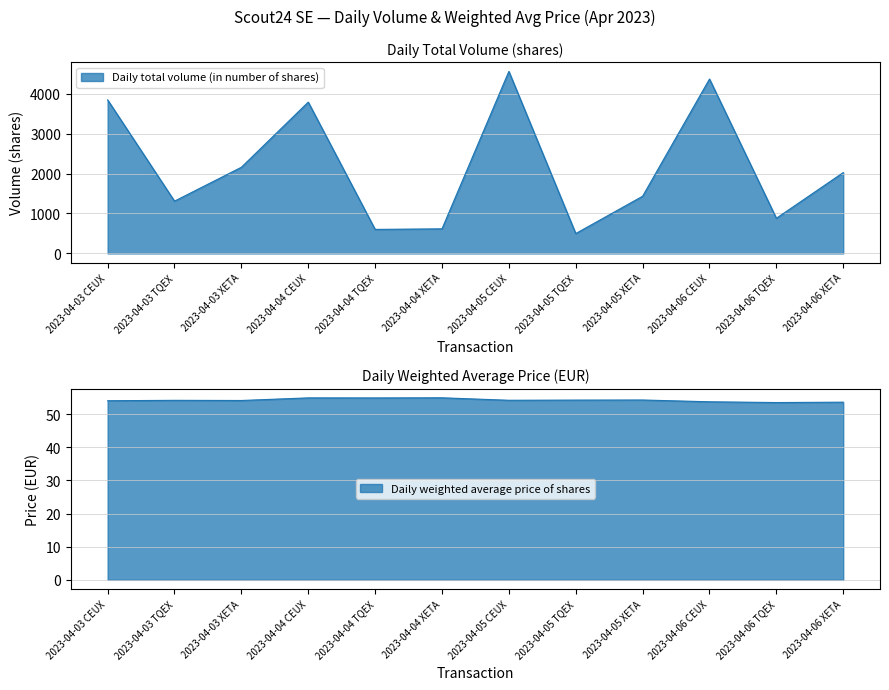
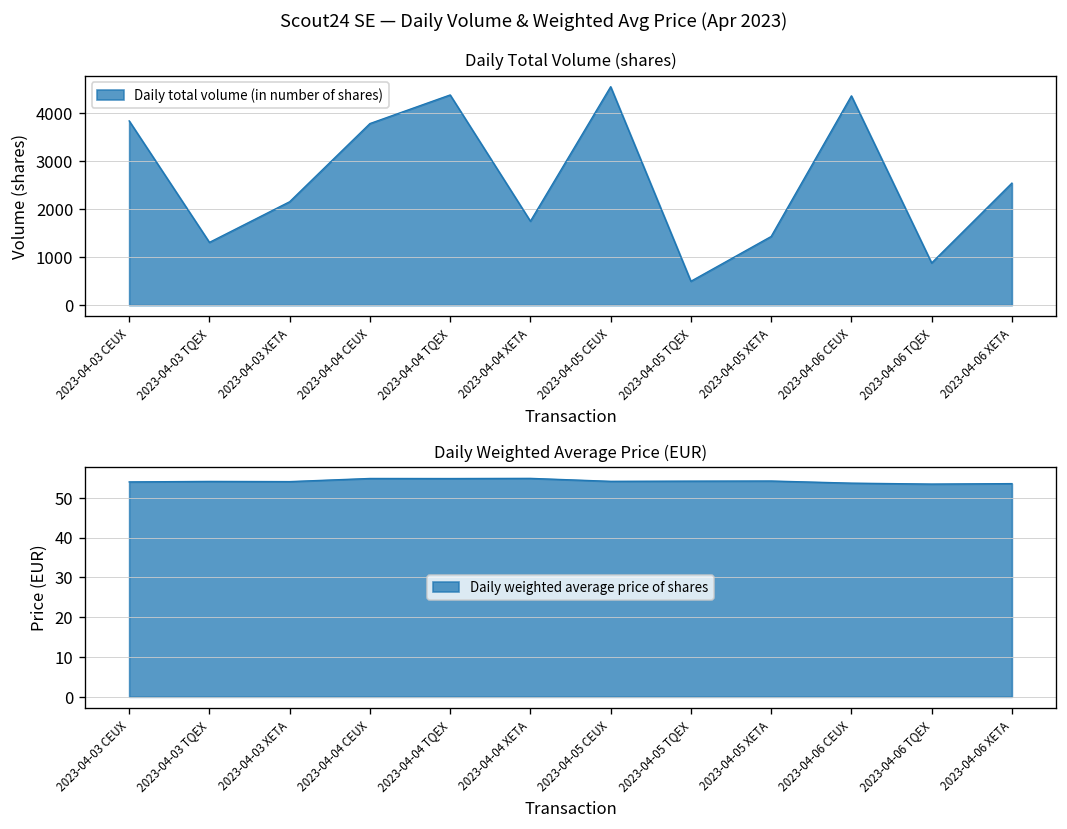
Daily Total Volume (shares), 2023-04-04 TQEX: 600 -> 4400
Daily Total Volume (shares), 2023-04-04 XETA: 600 -> 1800
Daily Total Volume (shares), 2023-04-06 XETA: 2000 -> 2500
